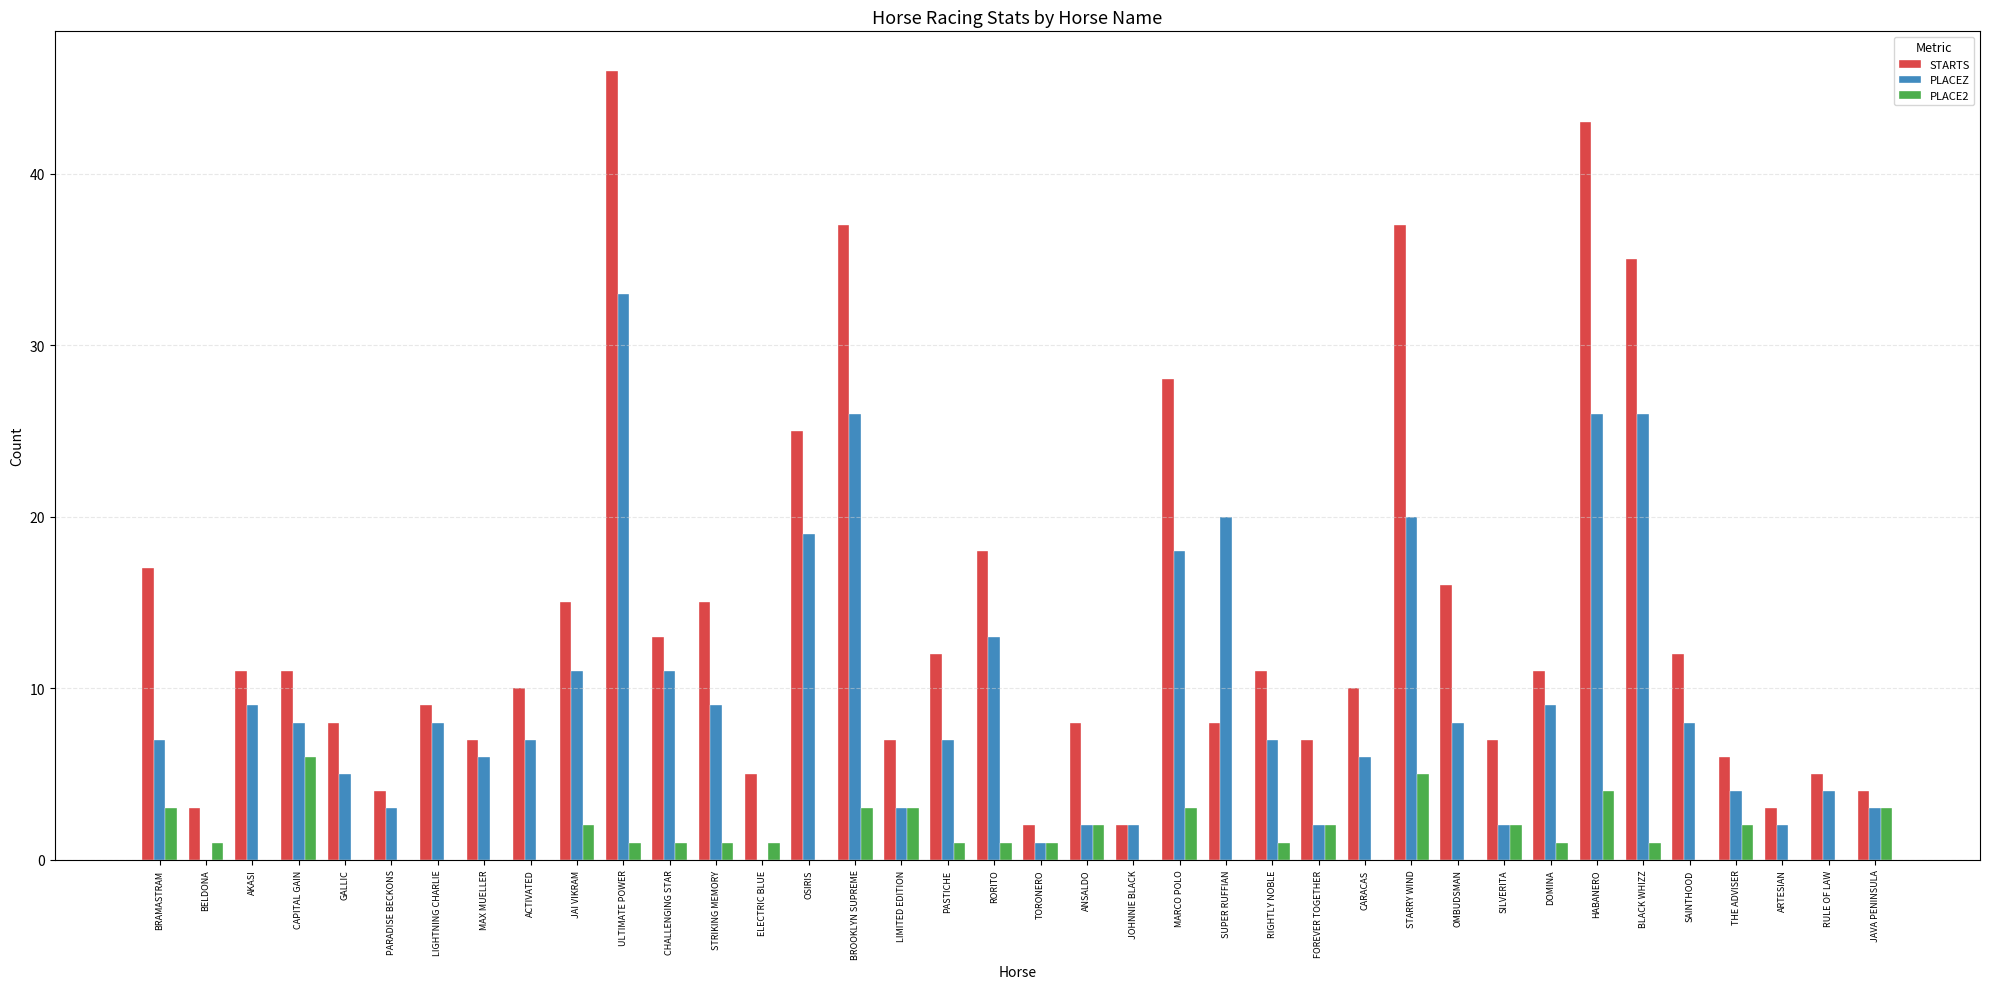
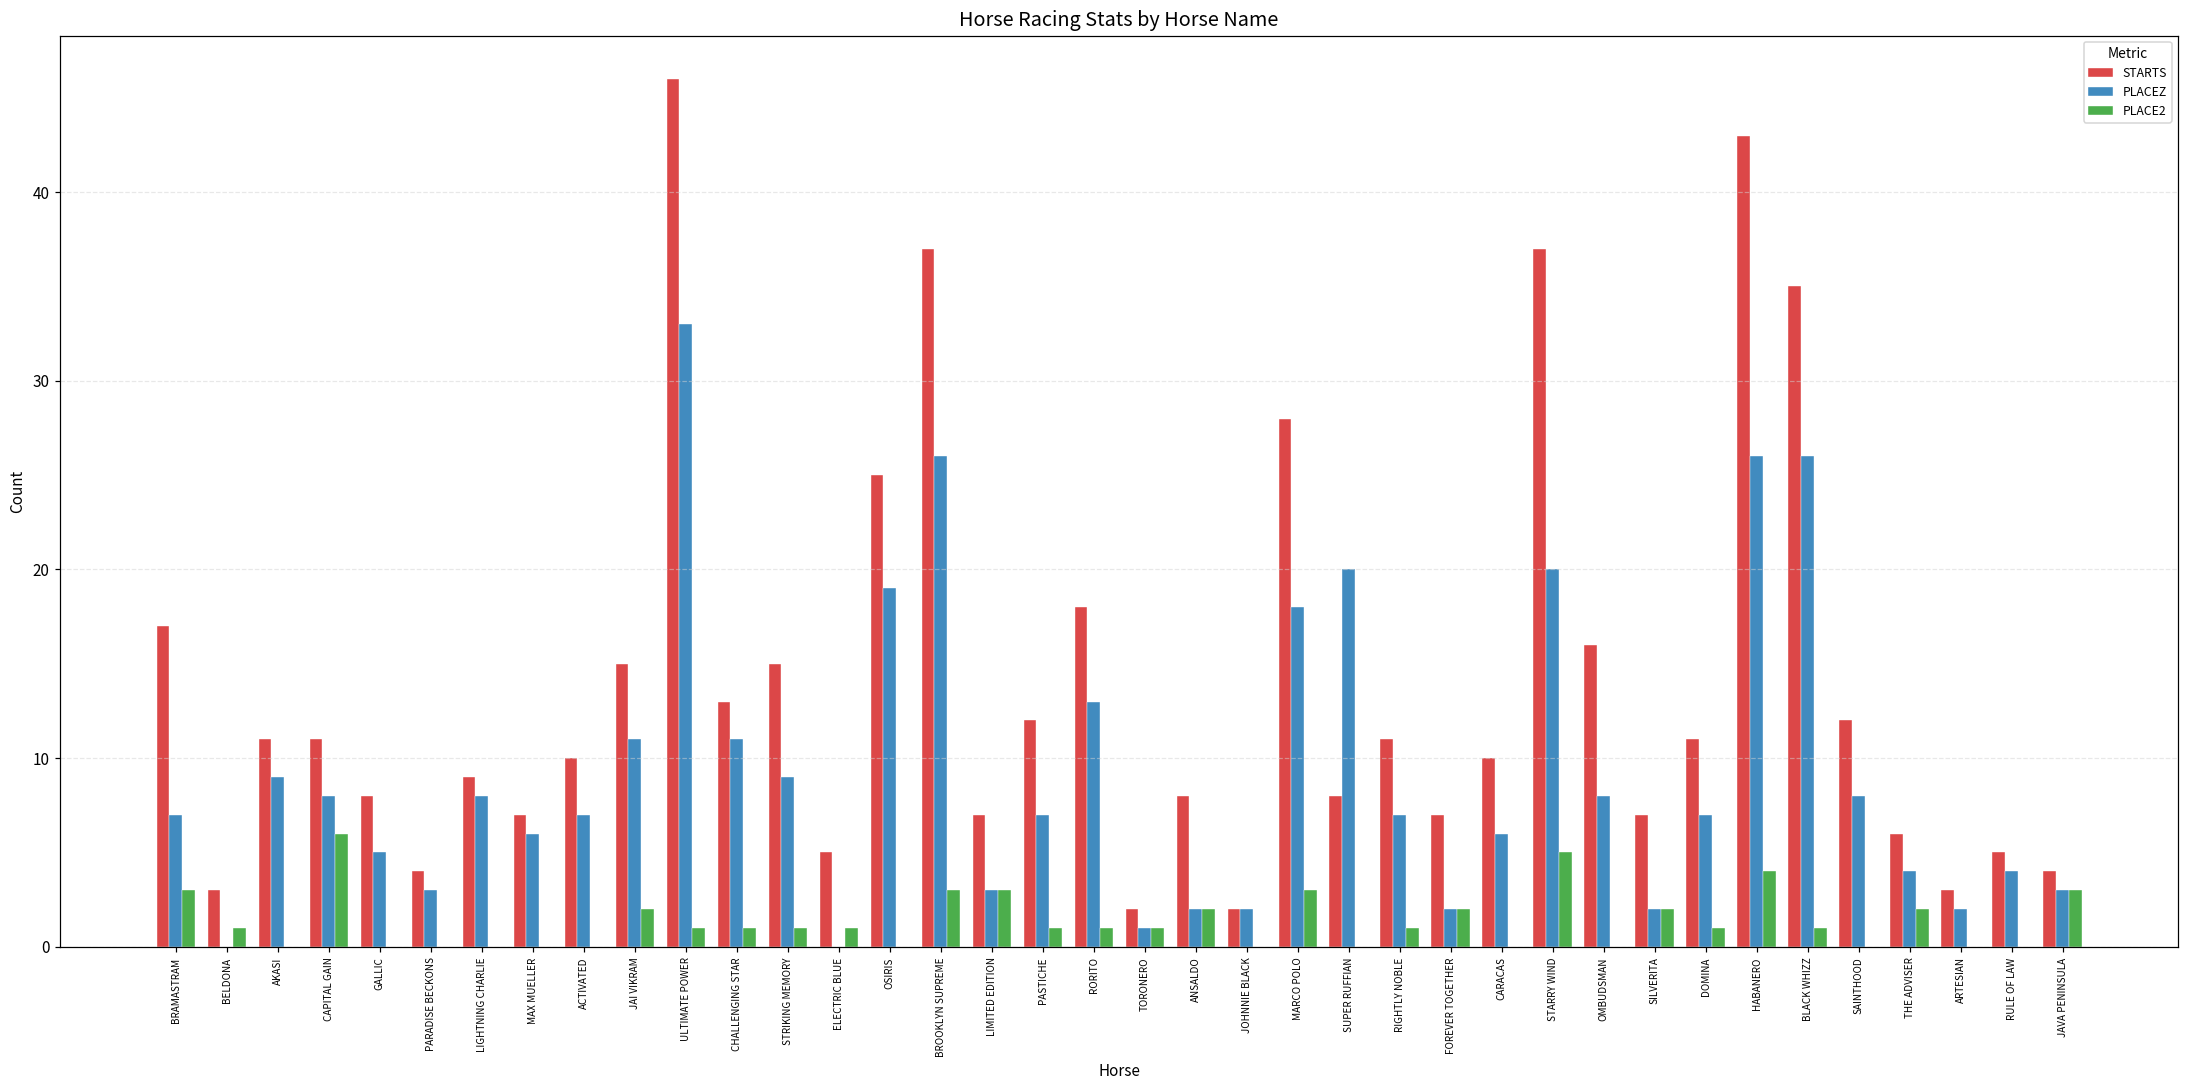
PLACEZ, DOMINA: 9 -> 7
